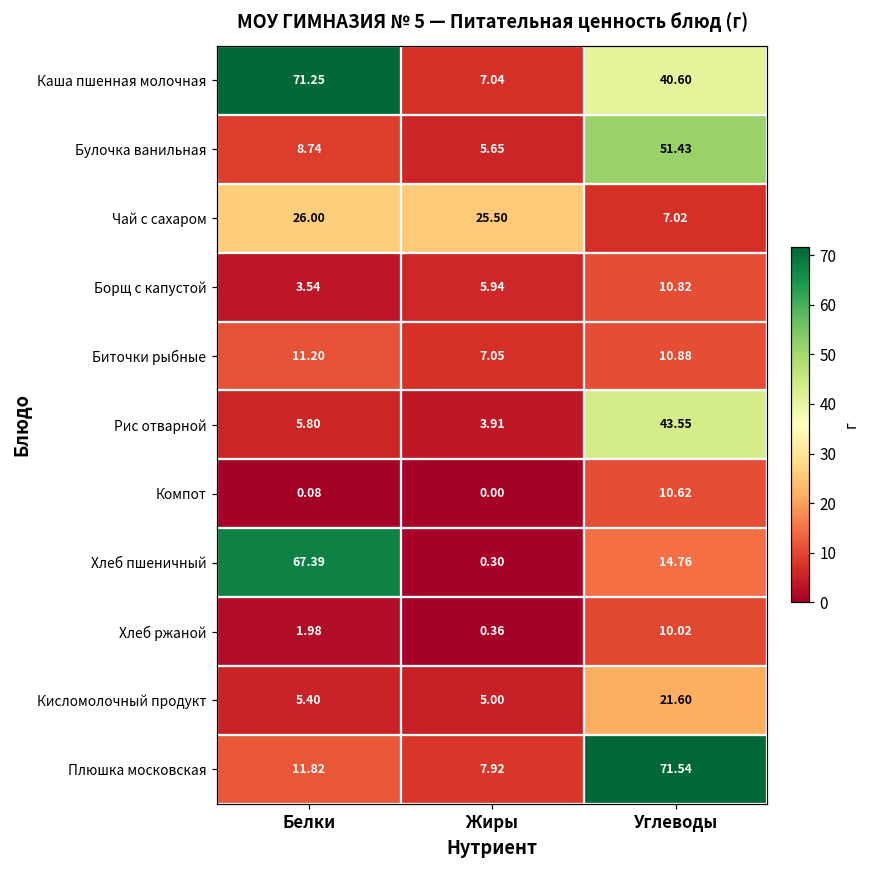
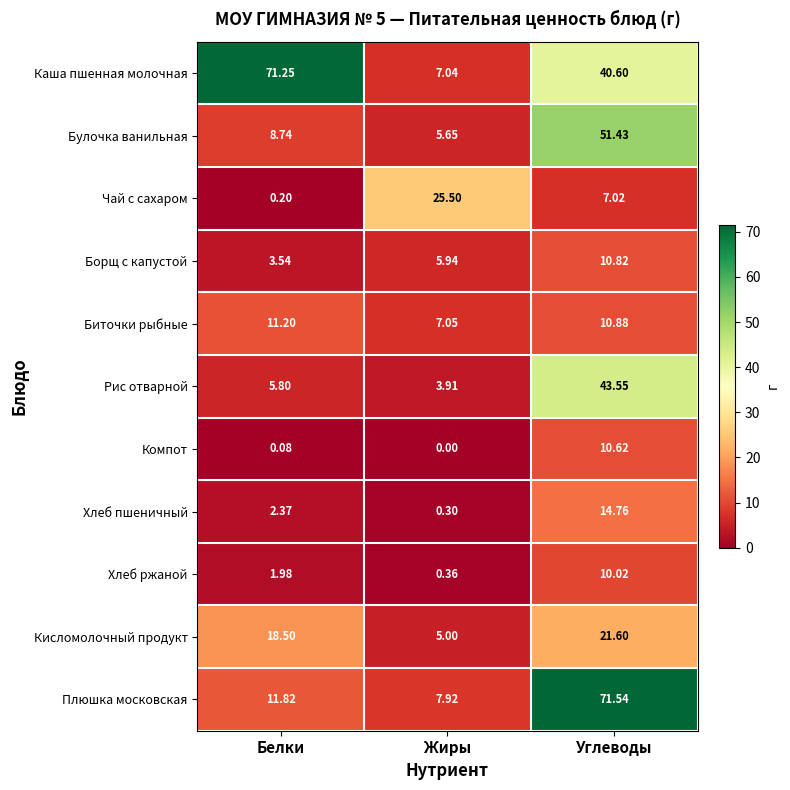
Чай с сахаром, Белки: 26.00 -> 0.20
Хлеб пшеничный, Белки: 67.39 -> 2.37
Кисломолочный продукт, Белки: 5.40 -> 18.50
